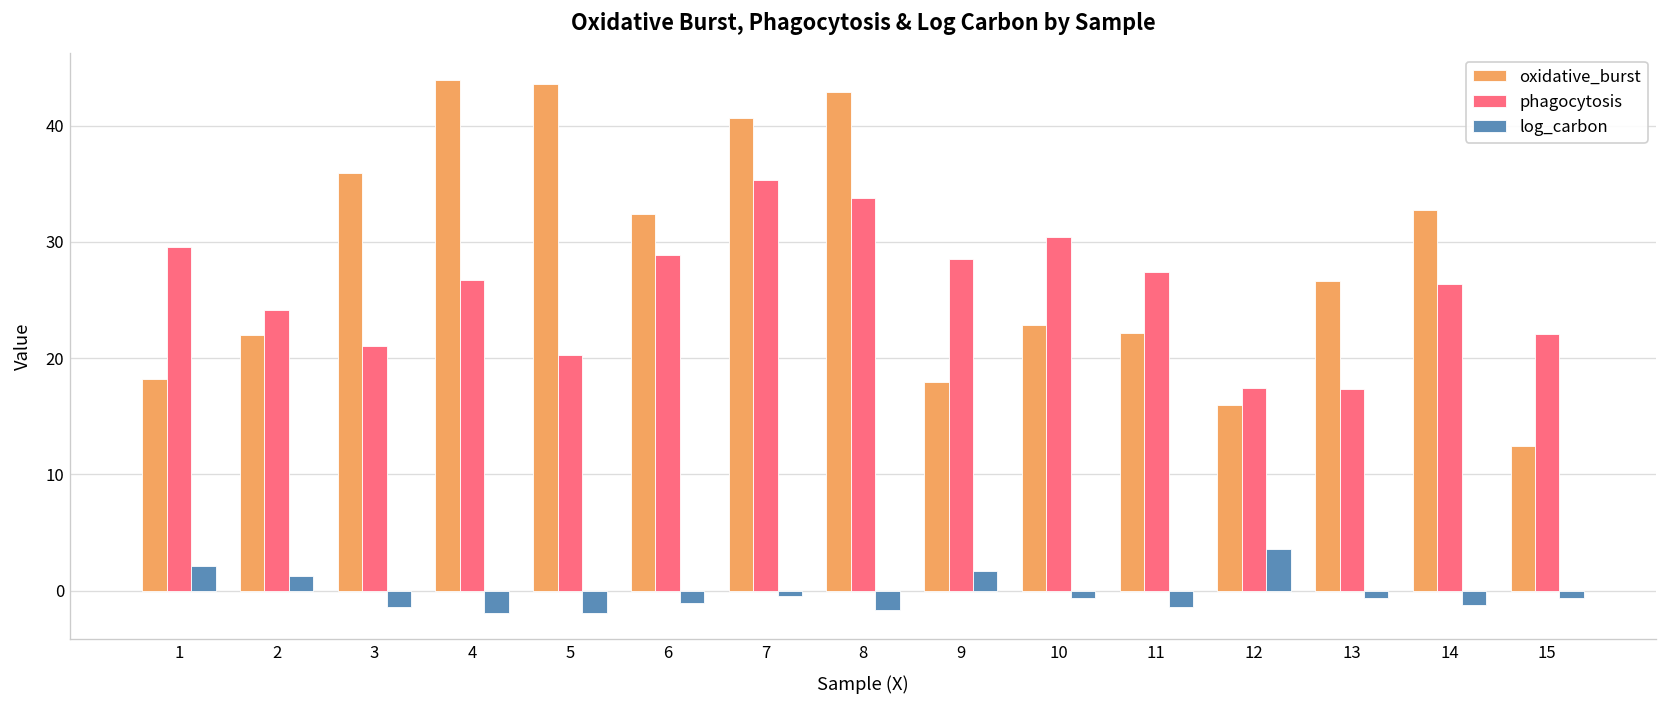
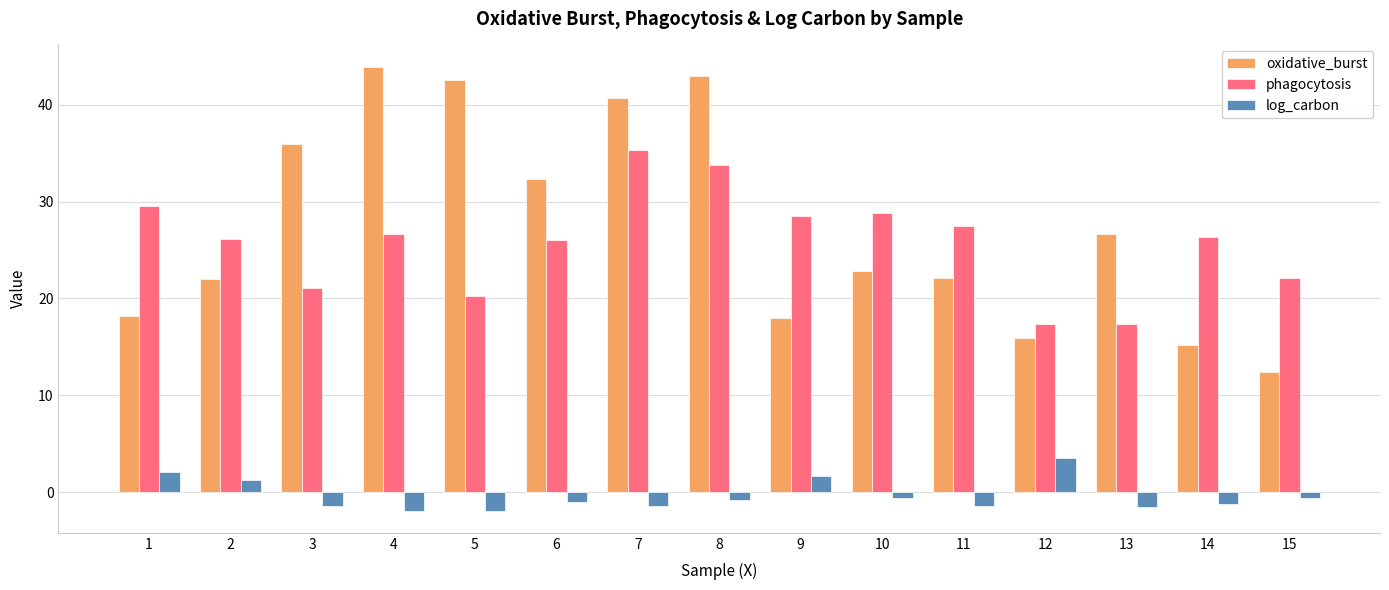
phagocytosis, 2: 24 -> 26
oxidative_burst, 5: 44 -> 43
phagocytosis, 6: 29 -> 26
log_carbon, 7: 0 -> -1
log_carbon, 8: -2 -> -1
phagocytosis, 10: 30 -> 29
log_carbon, 13: -1 -> -2
oxidative_burst, 14: 33 -> 15
